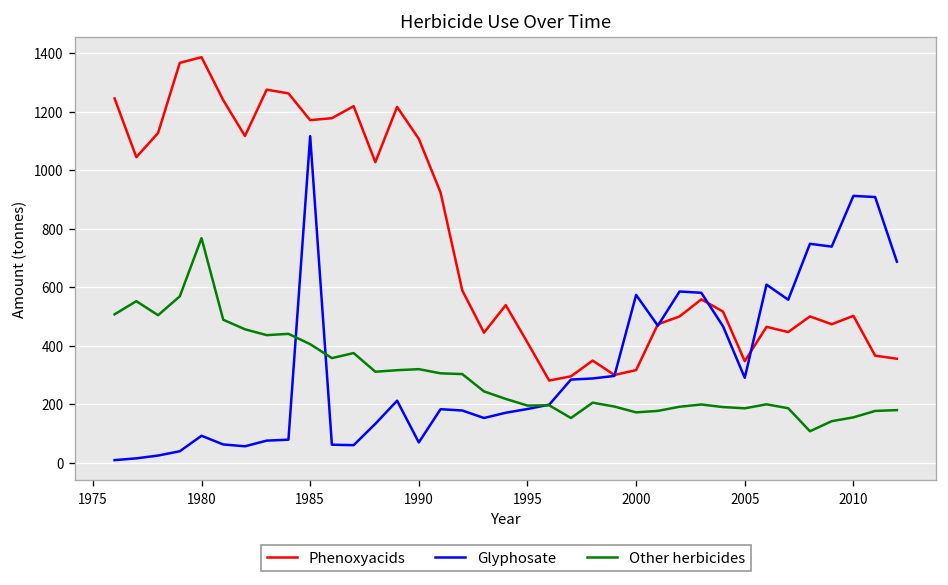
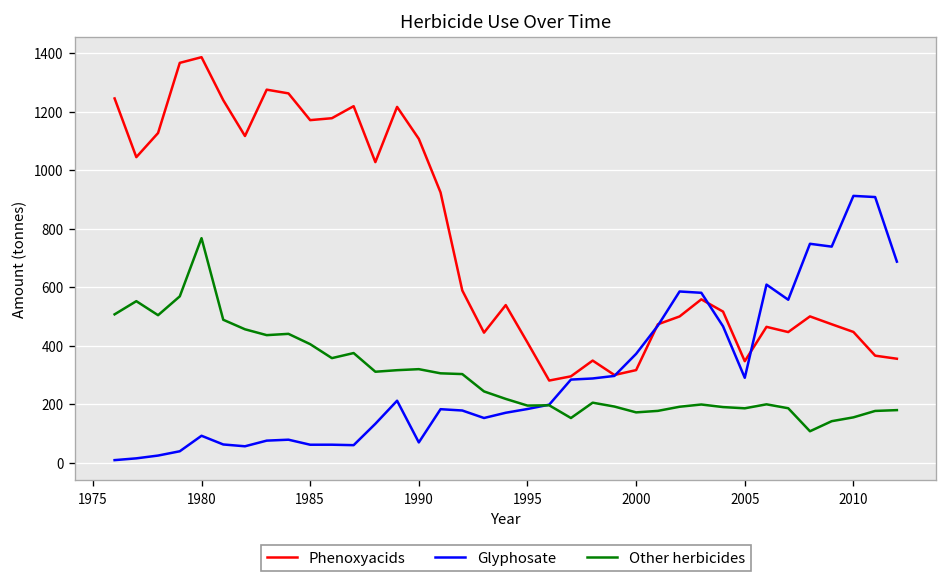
Glyphosate, 1985: 1120 -> 60
Glyphosate, 2000: 570 -> 370
Phenoxyacids, 2010: 500 -> 450
